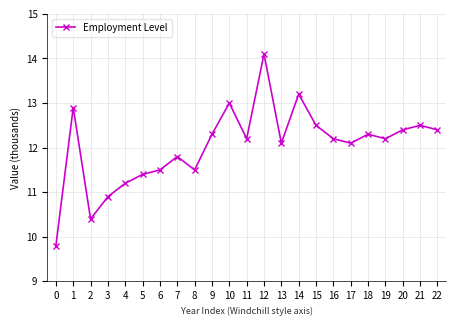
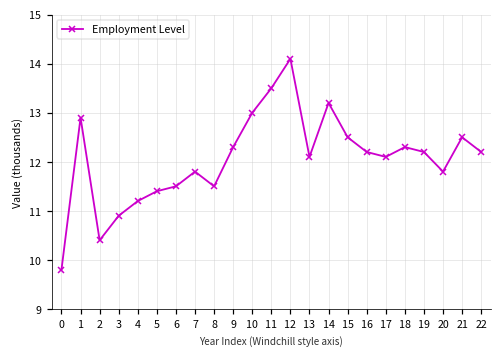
11: 12.2 -> 13.5
20: 12.4 -> 11.8
22: 12.4 -> 12.2
